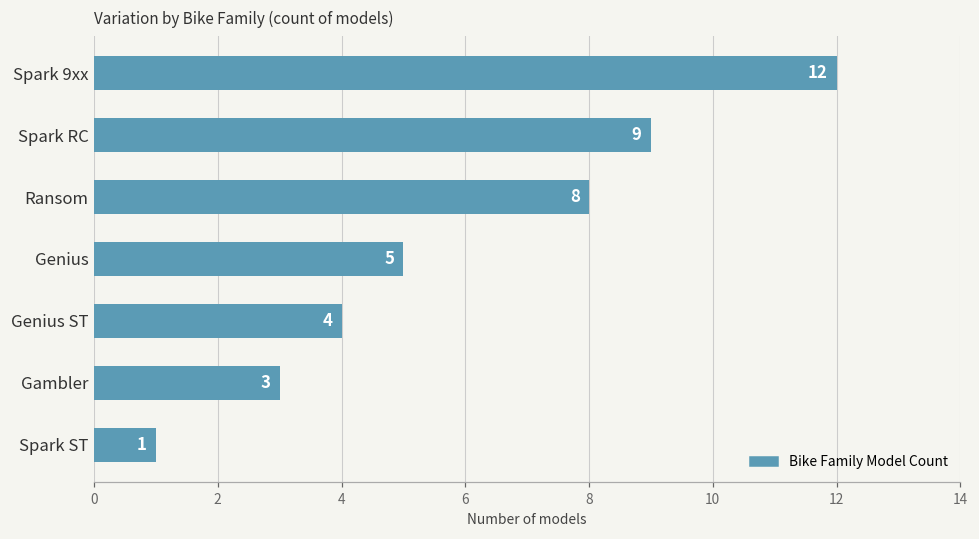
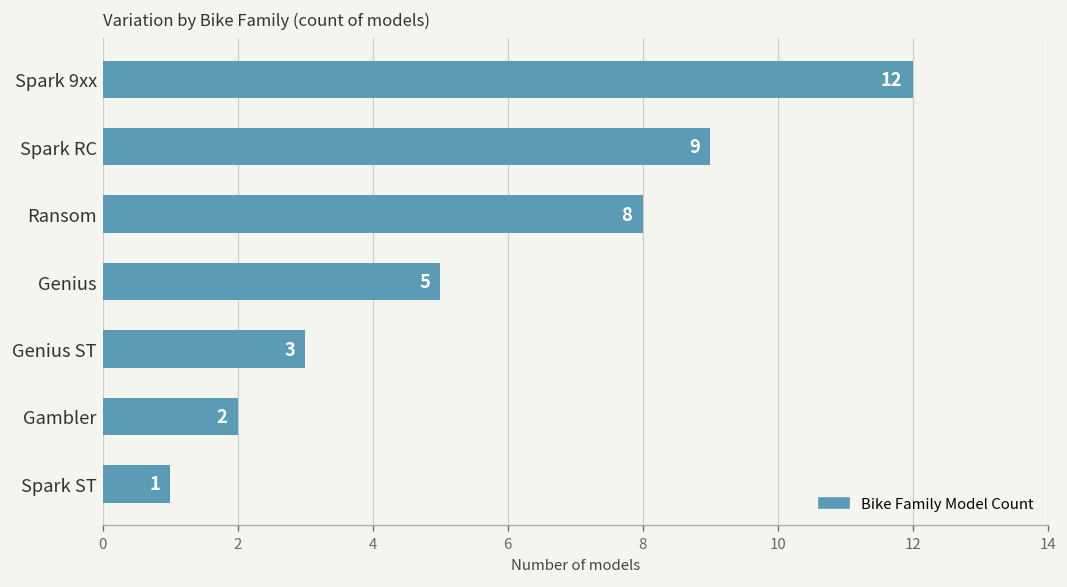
Genius ST: 4 -> 3
Gambler: 3 -> 2
